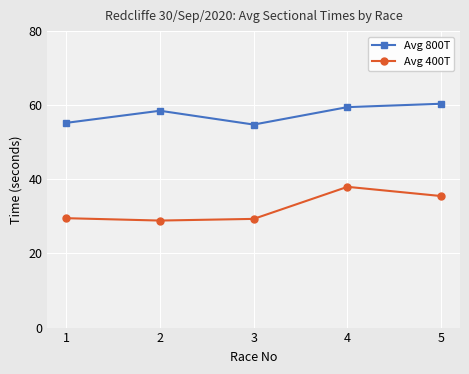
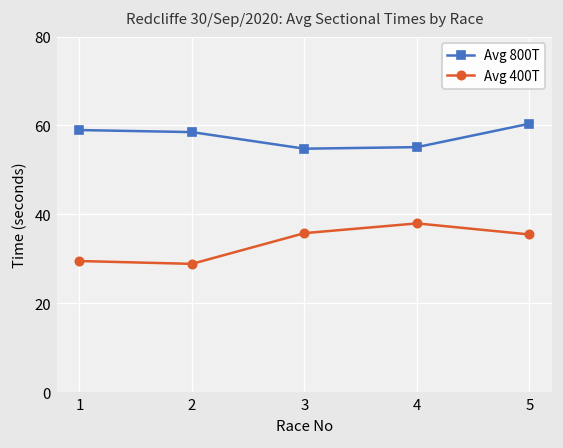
Avg 800T, 1: 55 -> 59
Avg 400T, 3: 29 -> 36
Avg 800T, 4: 59 -> 55
